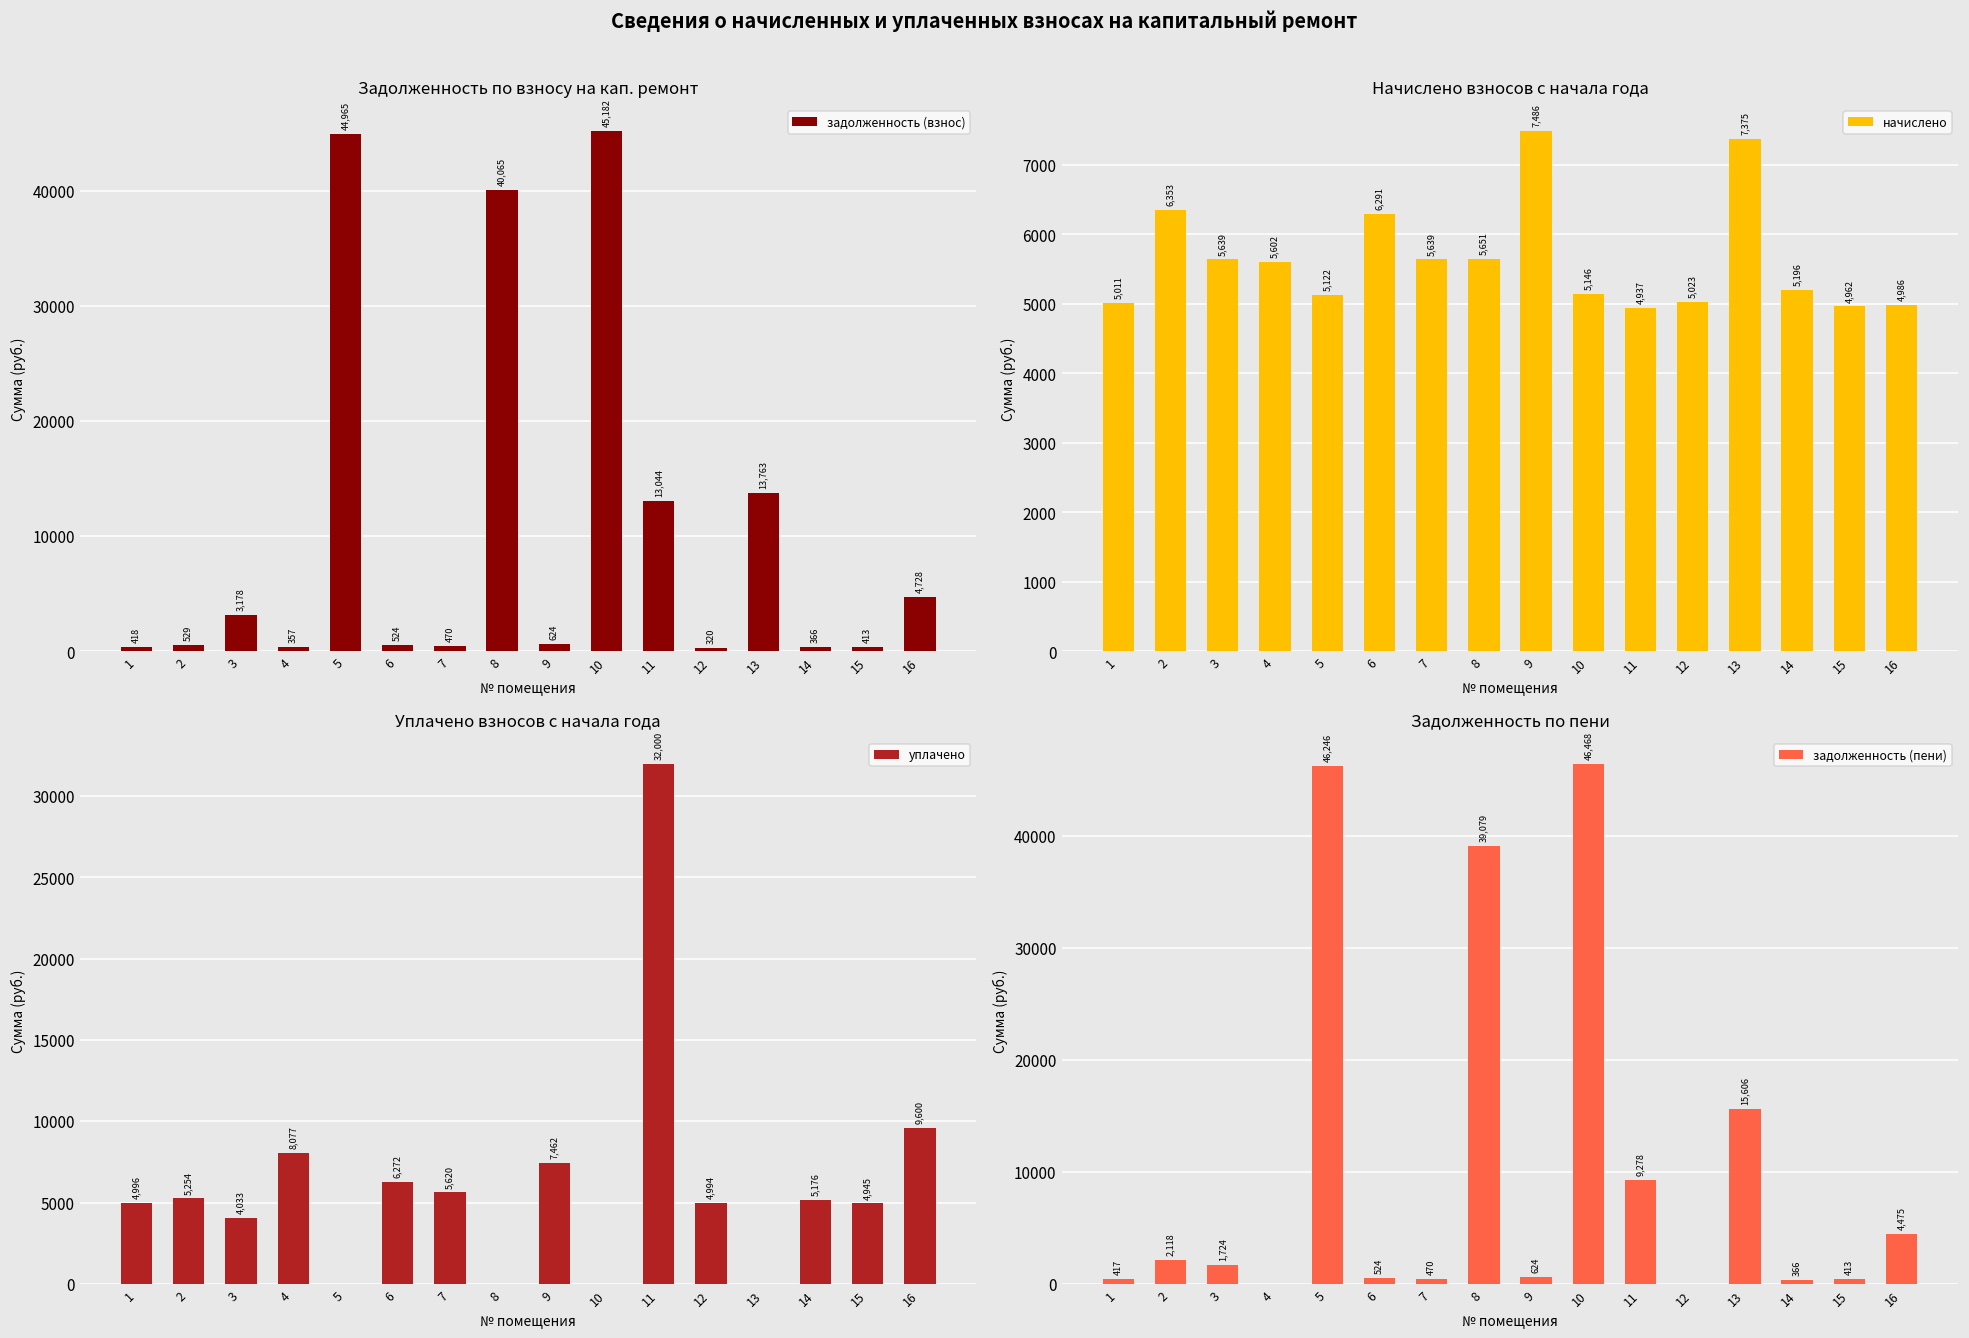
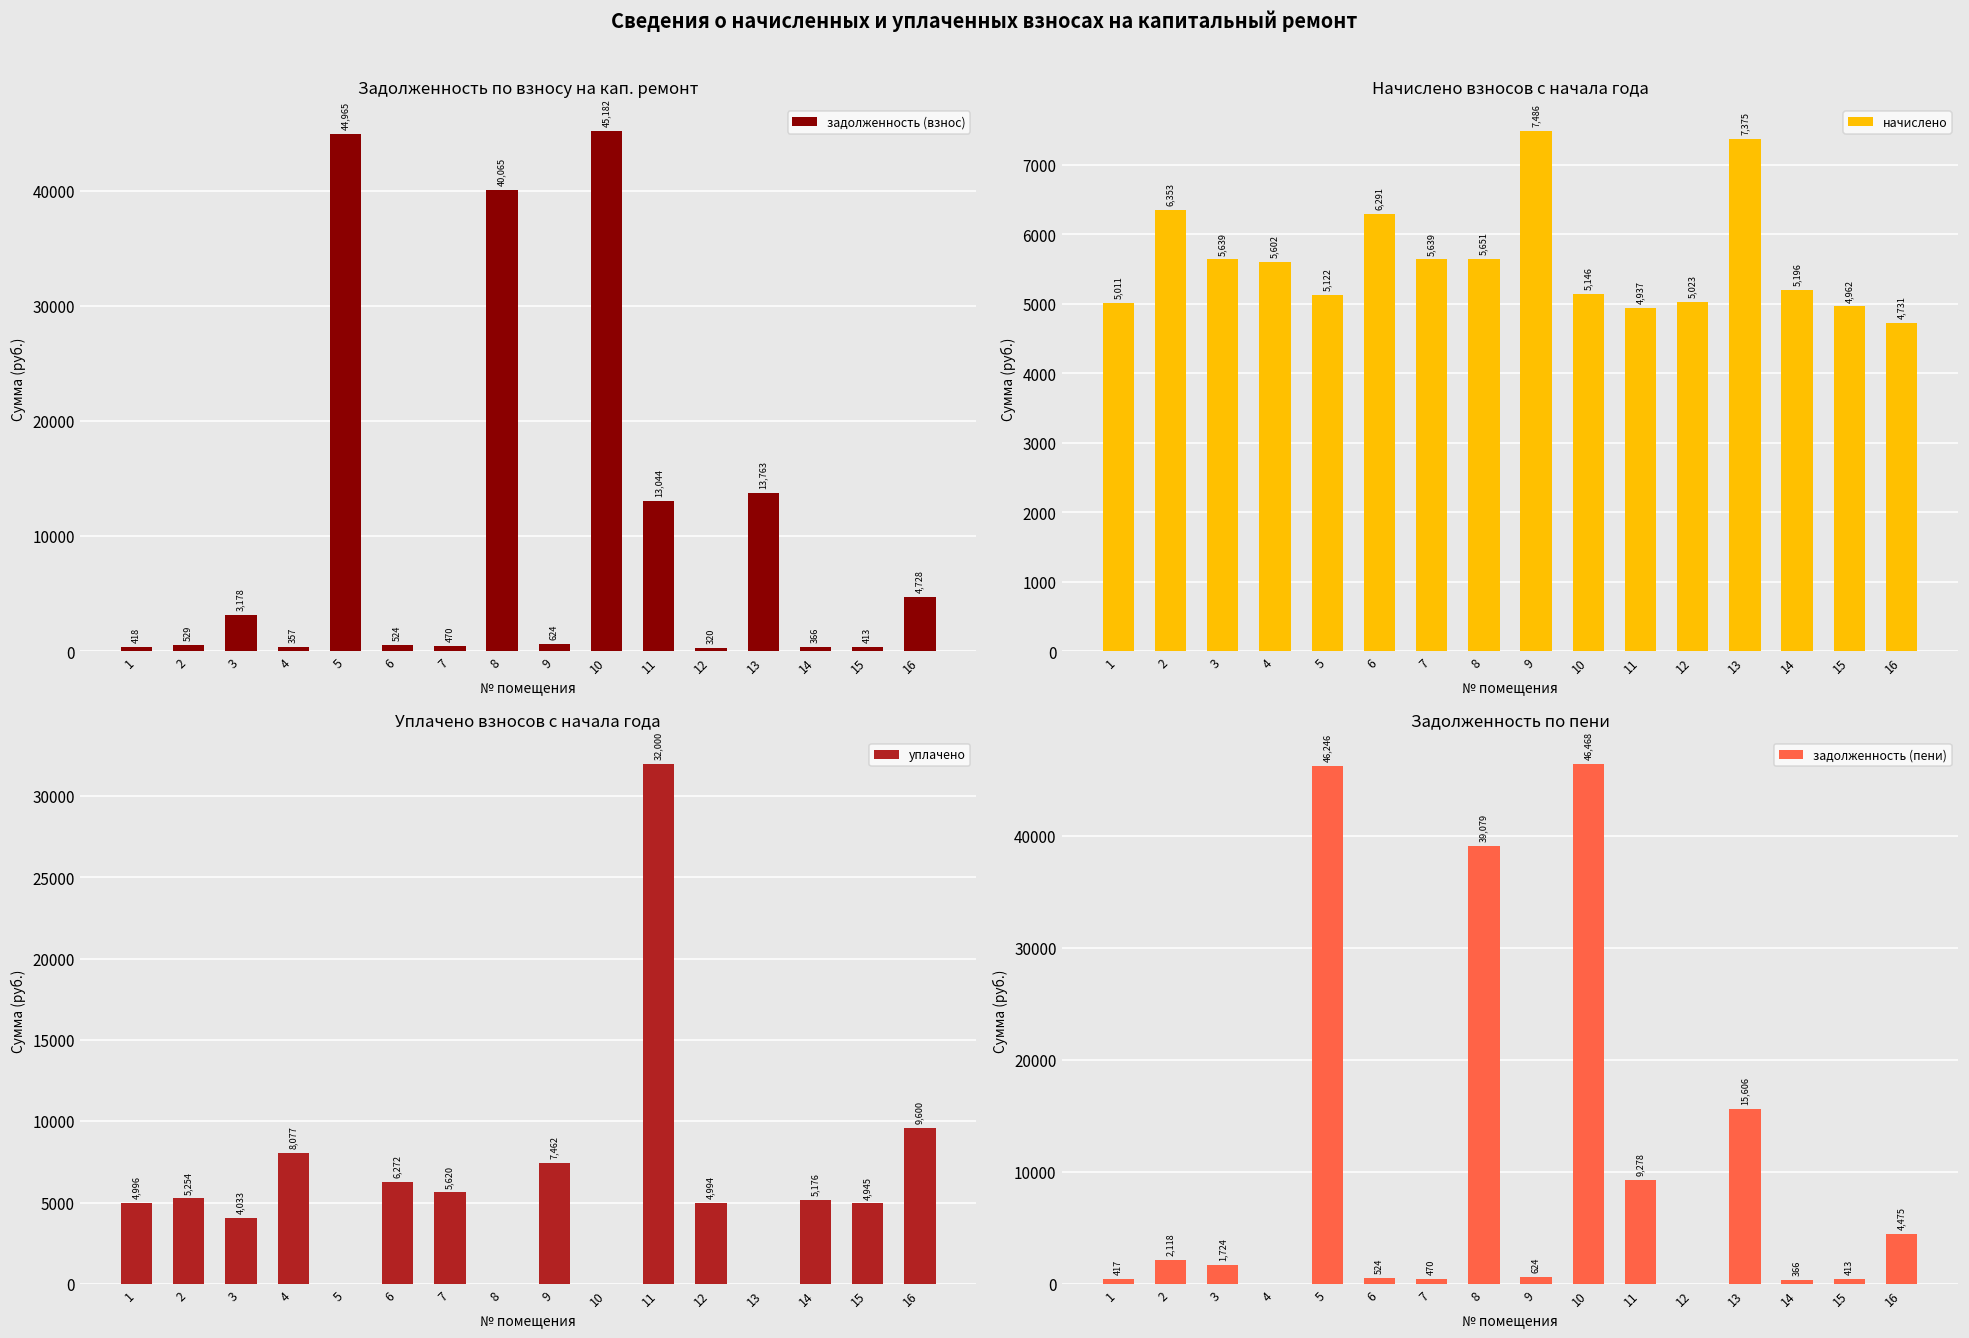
Начислено взносов с начала года, 16: 4,986 -> 4,731
